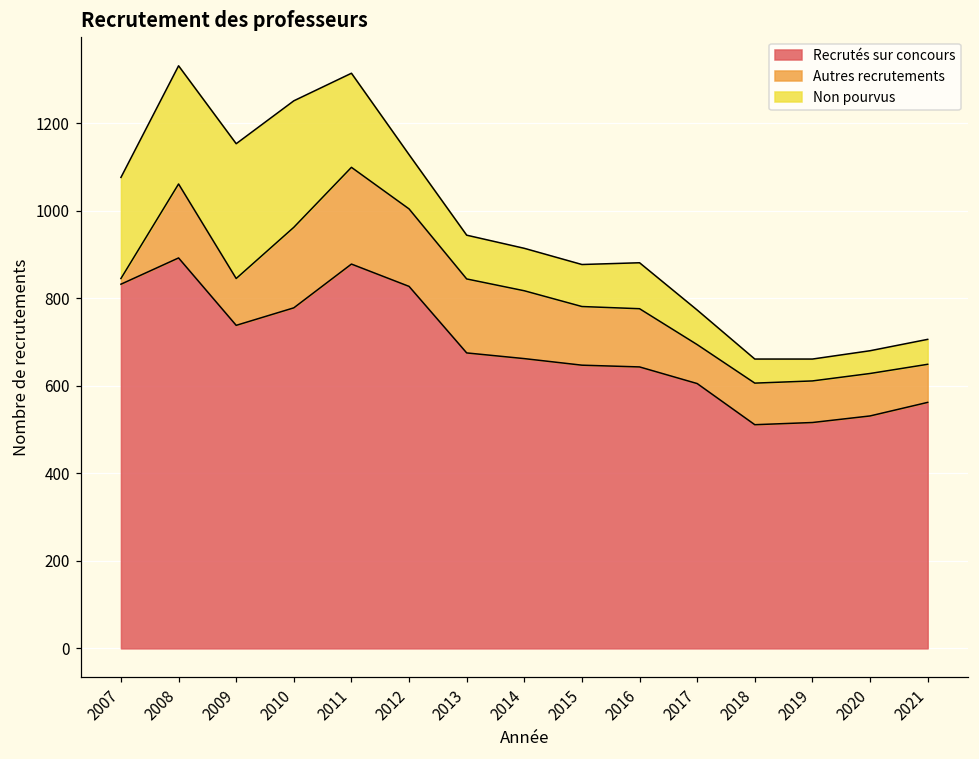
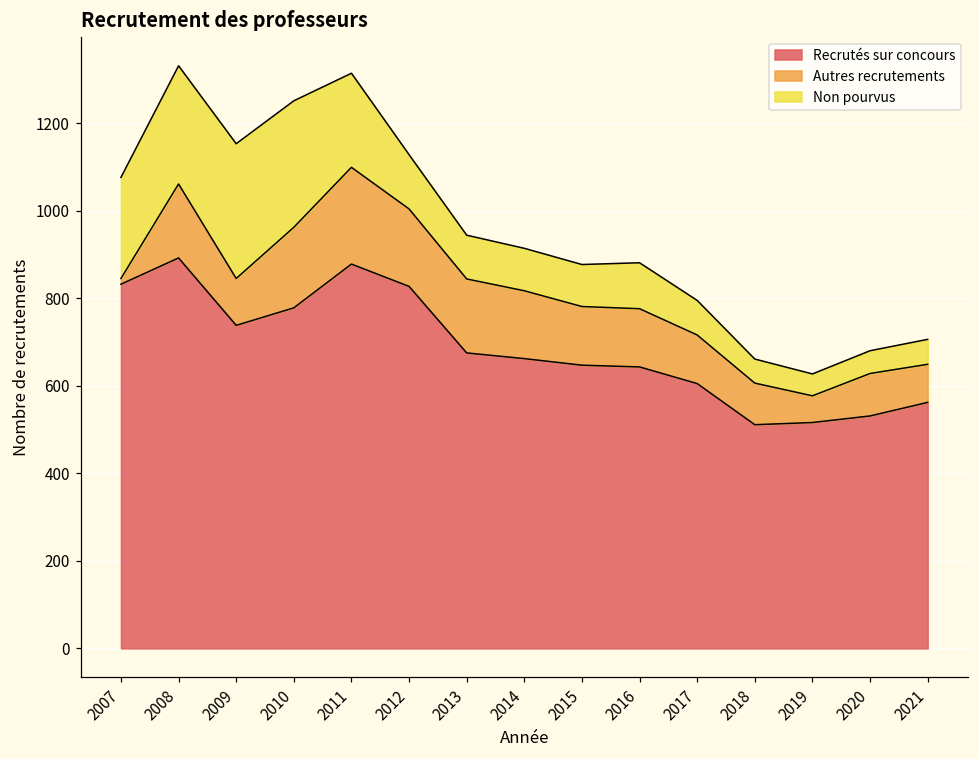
Autres recrutements, 2017: 90 -> 110
Autres recrutements, 2019: 100 -> 60
